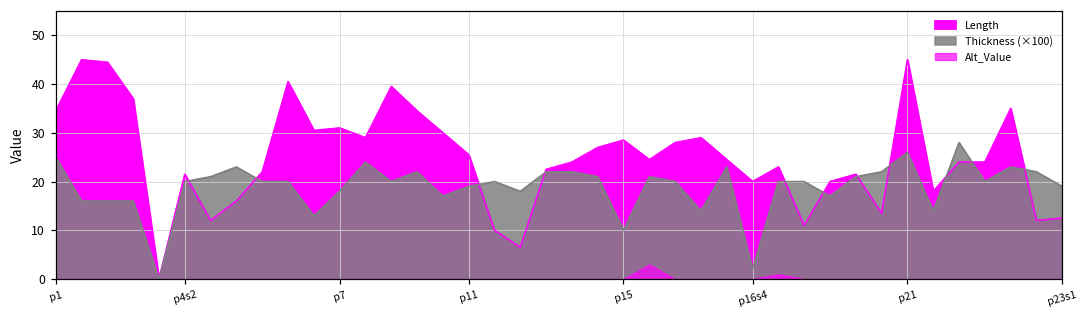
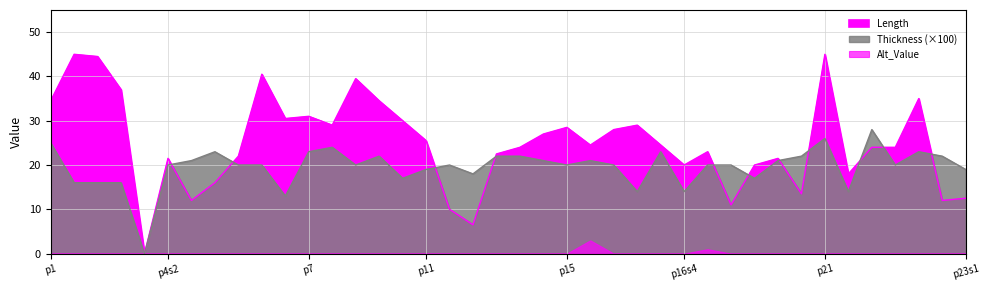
Thickness (×100), p7: 18 -> 23
Thickness (×100), p15: 10 -> 20
Thickness (×100), p16s4: 2 -> 14
